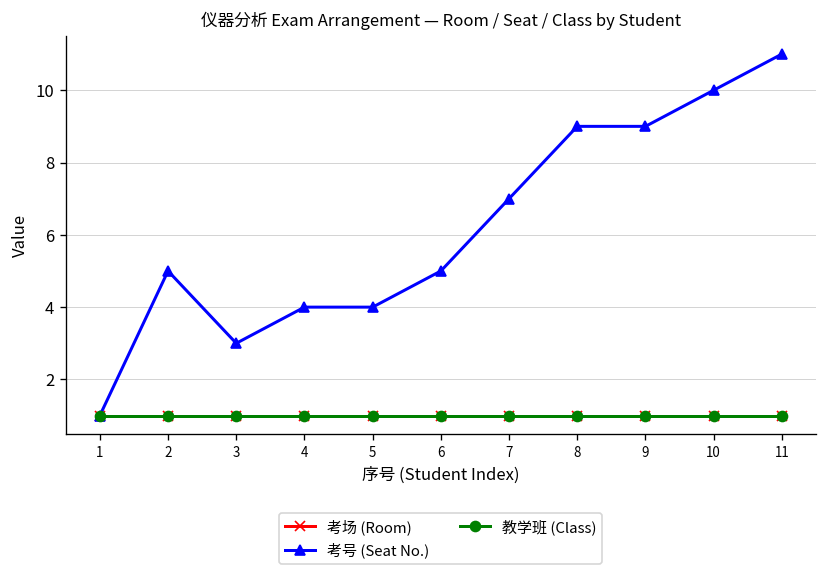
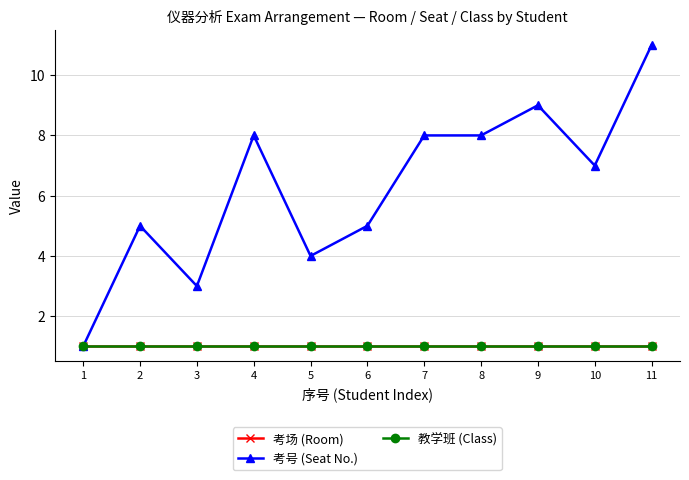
考号 (Seat No.), 4: 4 -> 8
考号 (Seat No.), 7: 7 -> 8
考号 (Seat No.), 8: 9 -> 8
考号 (Seat No.), 10: 10 -> 7
